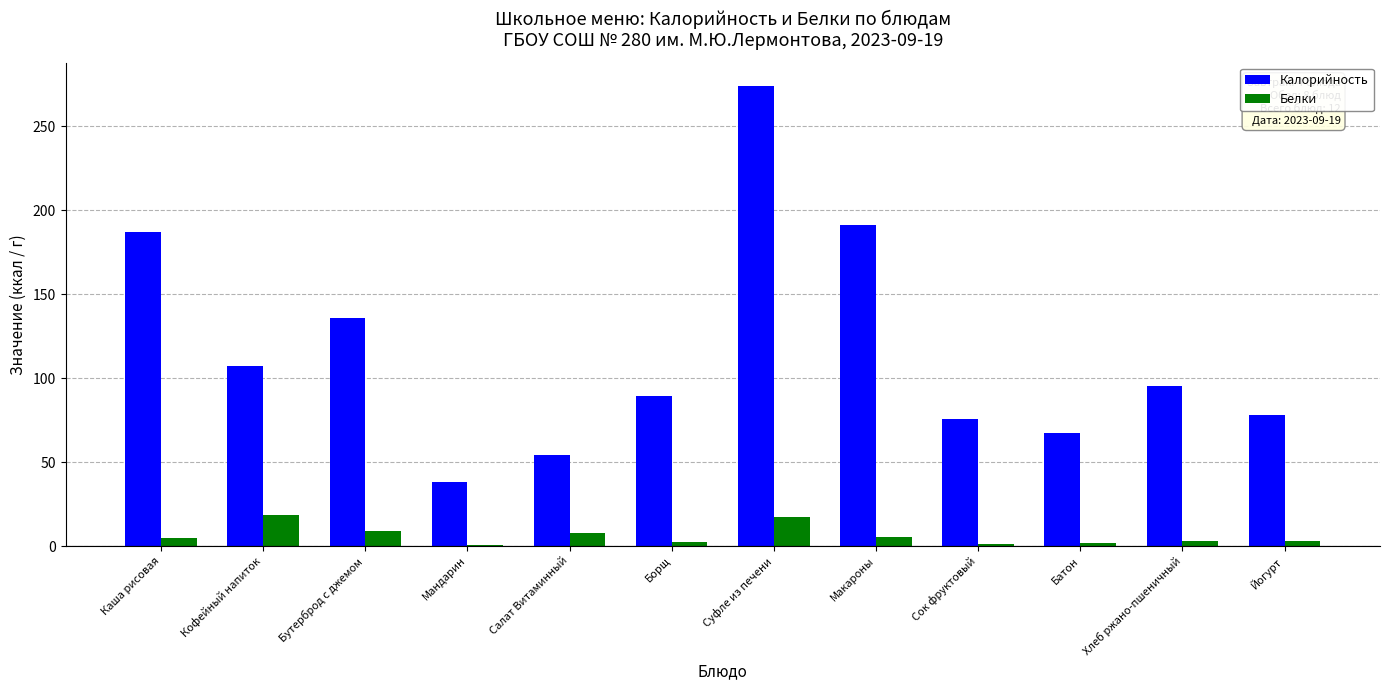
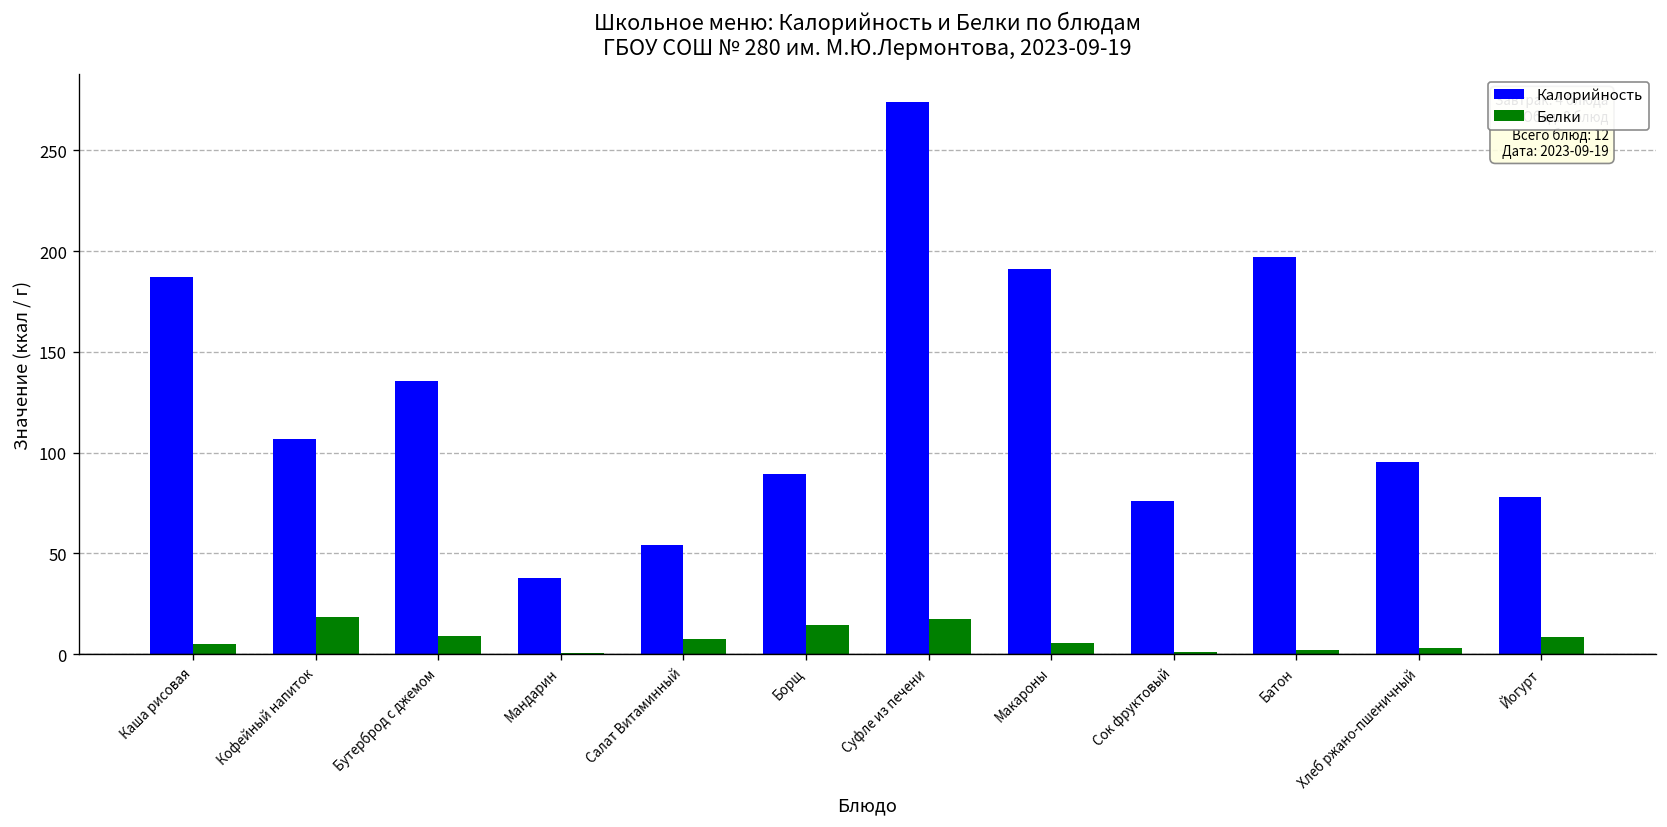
Белки, Борщ: 3 -> 15
Калорийность, Батон: 67 -> 197
Белки, Йогурт: 3 -> 9
